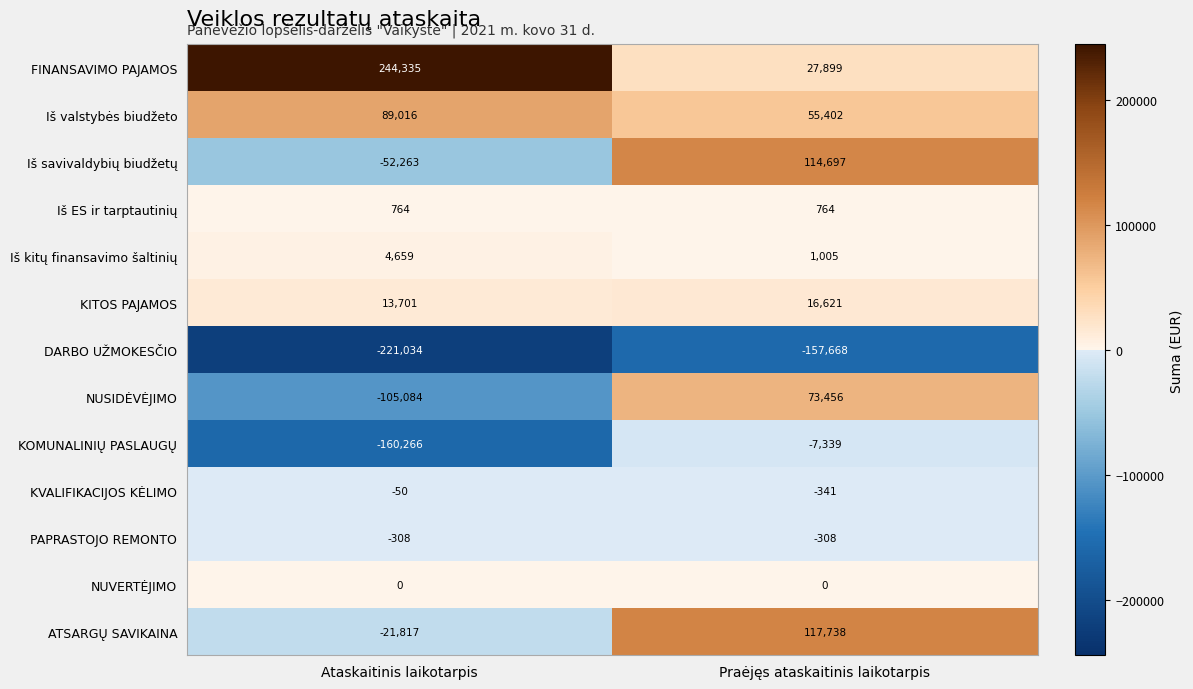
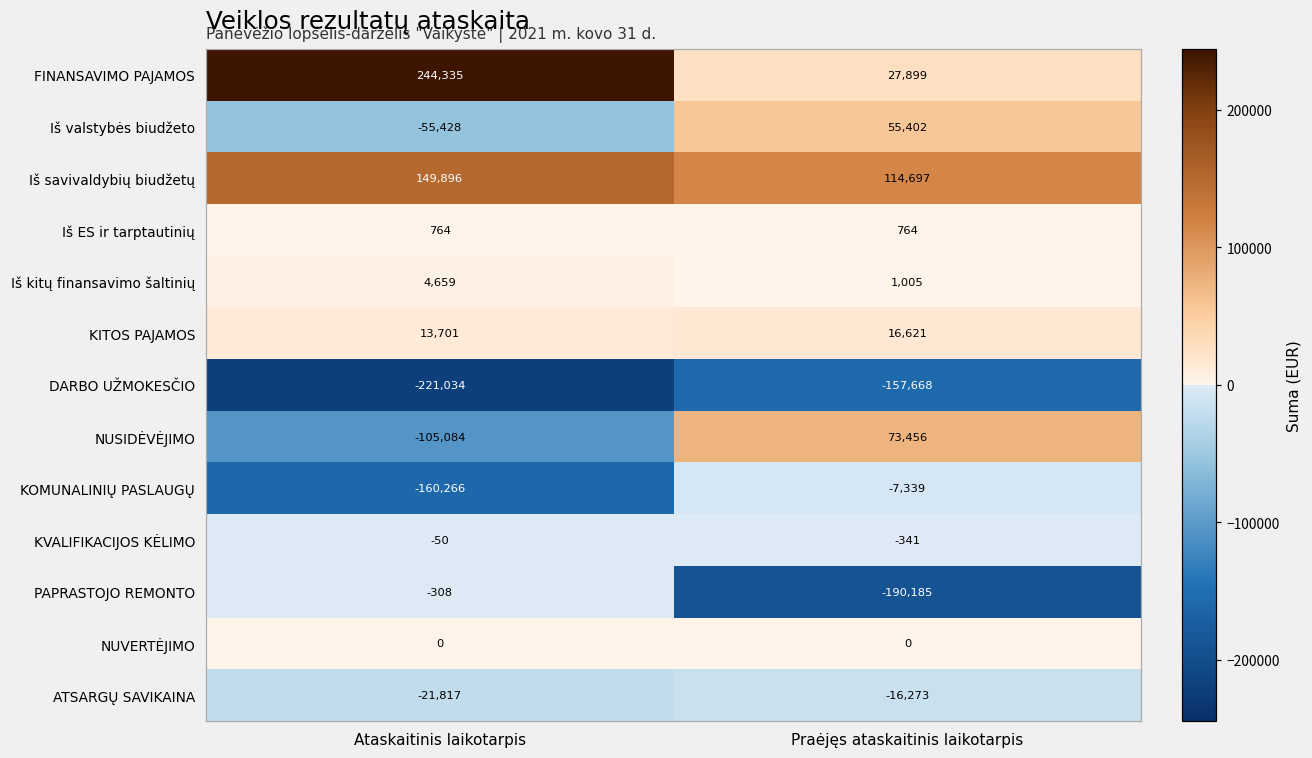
Iš valstybės biudžeto, Ataskaitinis laikotarpis: 89,016 -> -55,428
Iš savivaldybių biudžetų, Ataskaitinis laikotarpis: -52,263 -> 149,896
PAPRASTOJO REMONTO, Praėjęs ataskaitinis laikotarpis: -308 -> -190,185
ATSARGŲ SAVIKAINA, Praėjęs ataskaitinis laikotarpis: 117,738 -> -16,273
